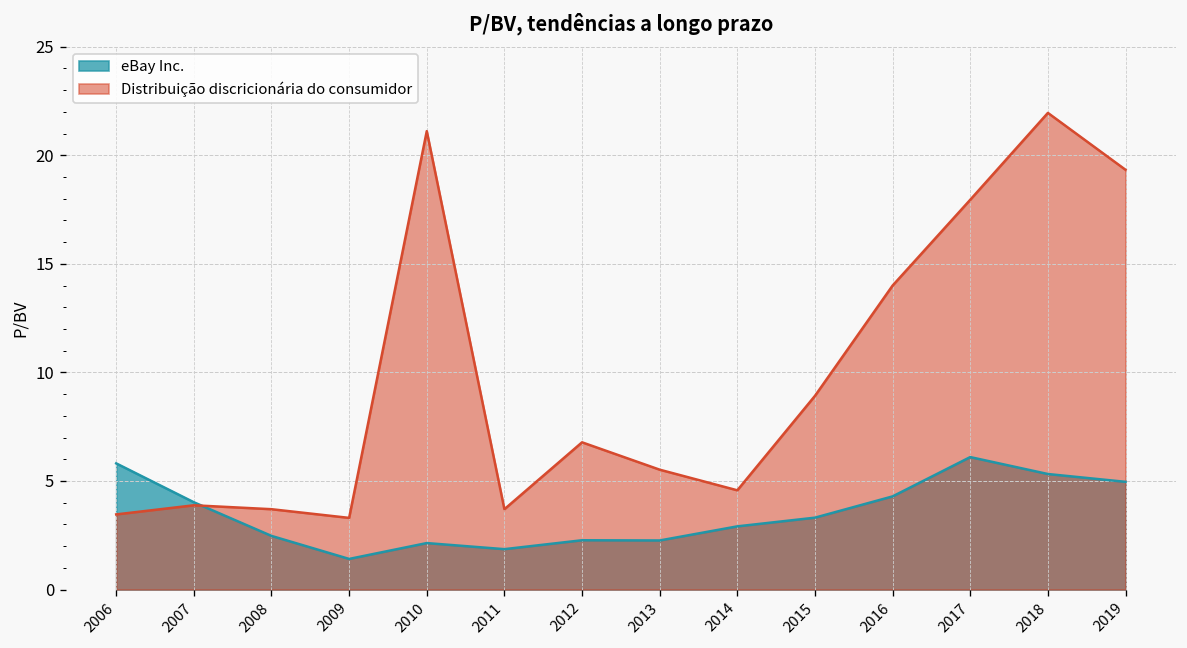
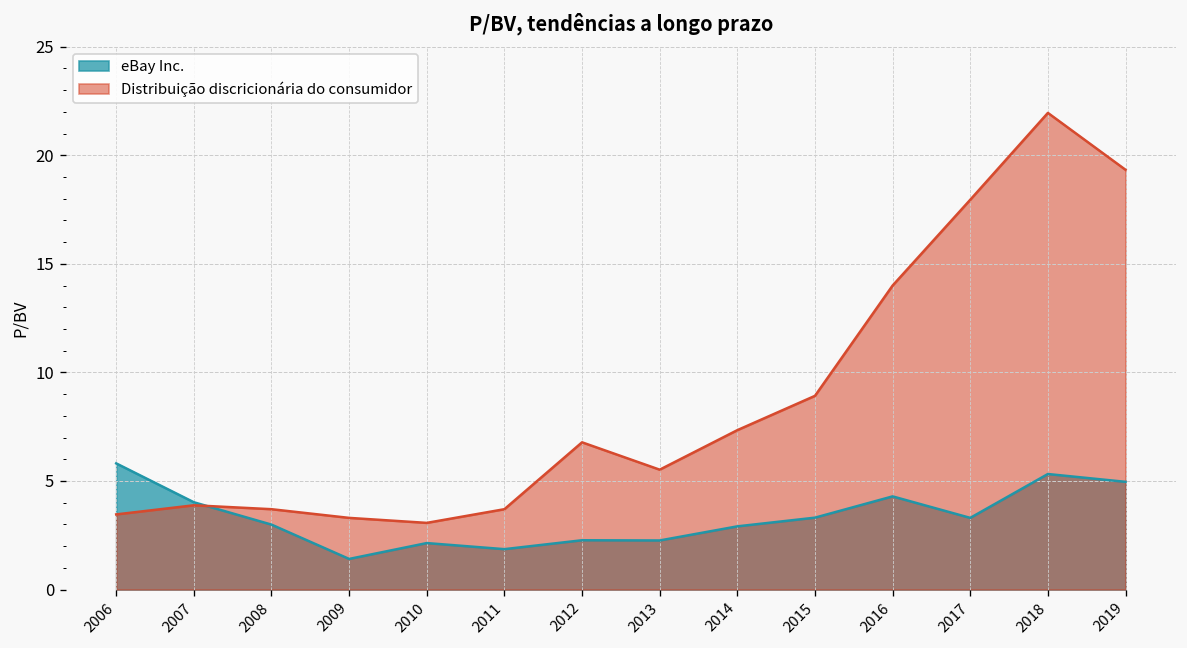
eBay Inc., 2008: 2.5 -> 3.0
Distribuição discricionária do consumidor, 2010: 21.1 -> 3.1
Distribuição discricionária do consumidor, 2014: 4.6 -> 7.3
eBay Inc., 2017: 6.1 -> 3.3
